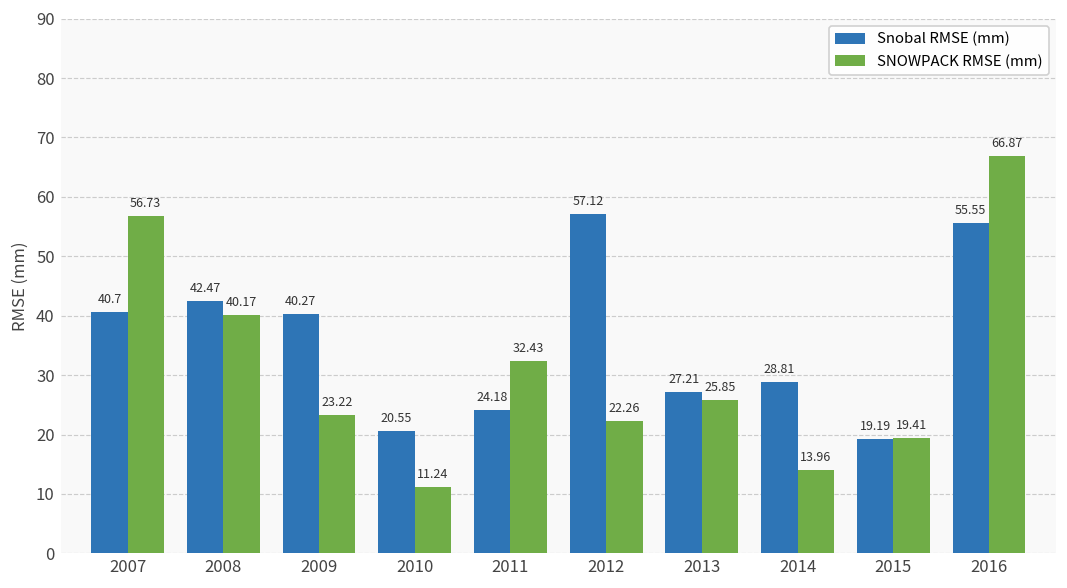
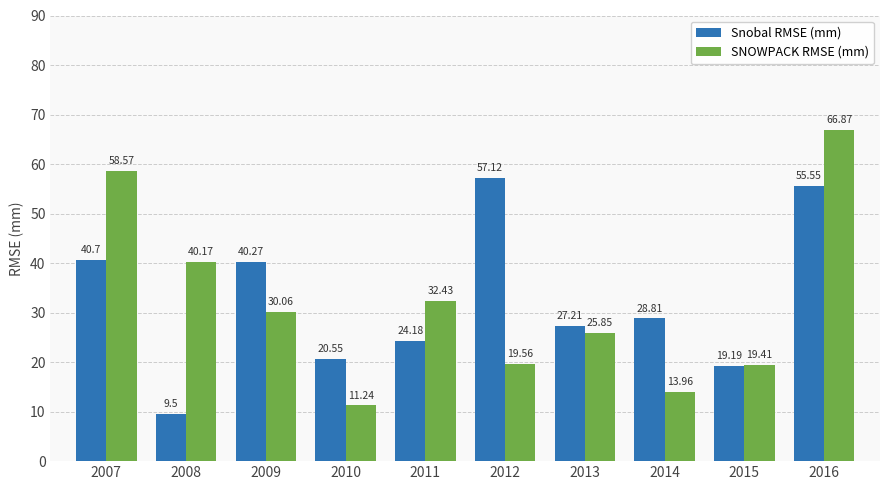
SNOWPACK RMSE (mm), 2007: 56.73 -> 58.57
Snobal RMSE (mm), 2008: 42.47 -> 9.5
SNOWPACK RMSE (mm), 2009: 23.22 -> 30.06
SNOWPACK RMSE (mm), 2012: 22.26 -> 19.56
